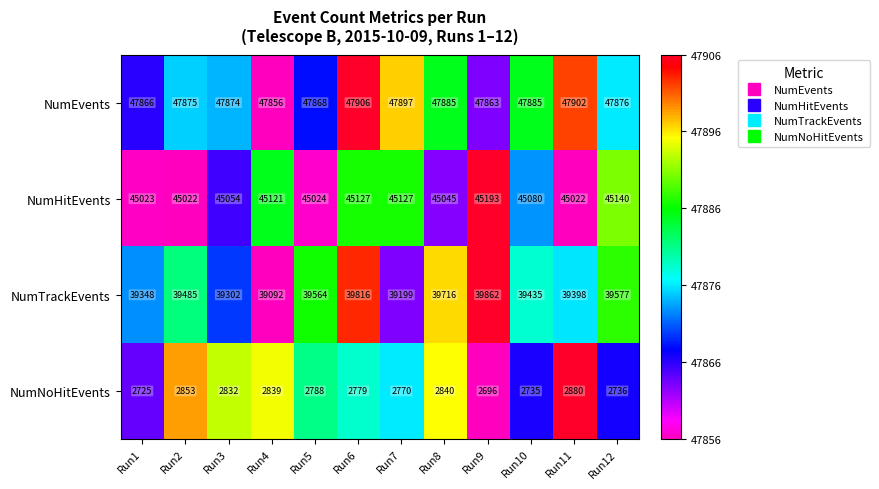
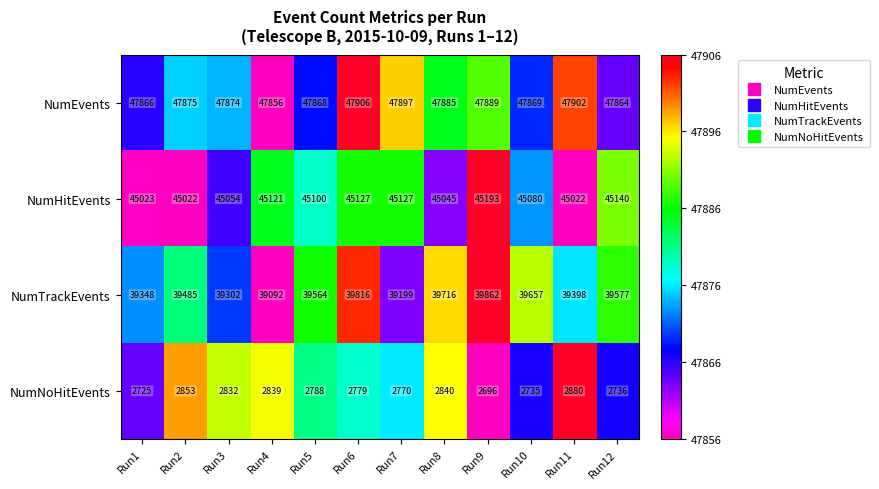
NumEvents, Run9: 47863 -> 47889
NumEvents, Run10: 47885 -> 47869
NumEvents, Run12: 47876 -> 47864
NumHitEvents, Run5: 45024 -> 45100
NumTrackEvents, Run10: 39435 -> 39657
